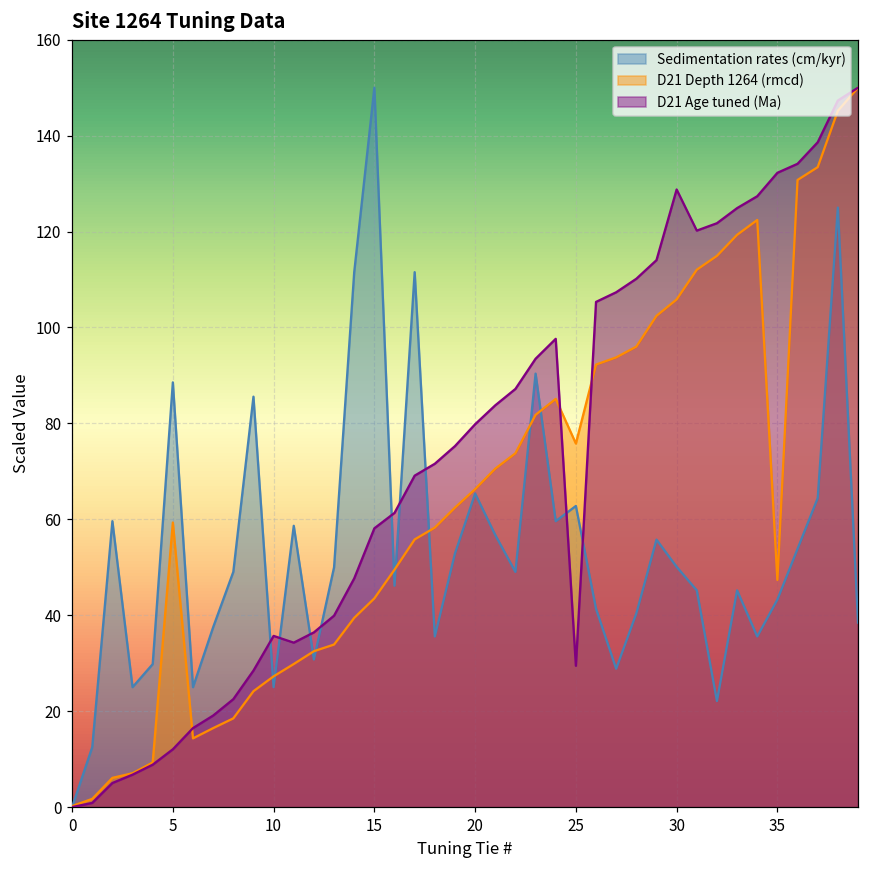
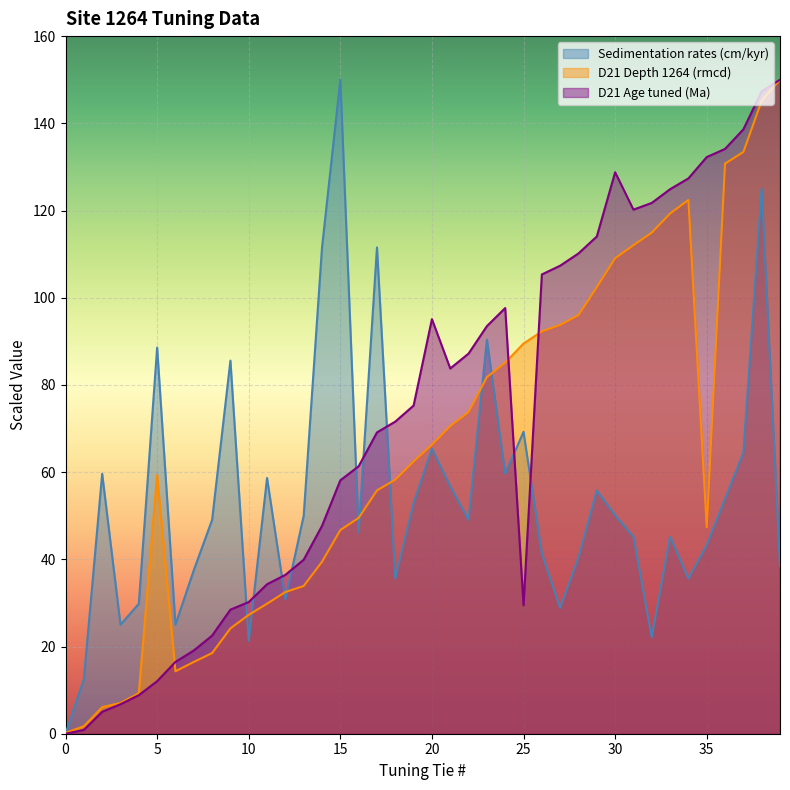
Sedimentation rates (cm/kyr), 10: 25 -> 21
D21 Age tuned (Ma), 10: 36 -> 30
D21 Depth 1264 (rmcd), 15: 44 -> 47
D21 Age tuned (Ma), 20: 80 -> 95
Sedimentation rates (cm/kyr), 25: 63 -> 69
D21 Depth 1264 (rmcd), 25: 76 -> 89
D21 Depth 1264 (rmcd), 30: 106 -> 109
